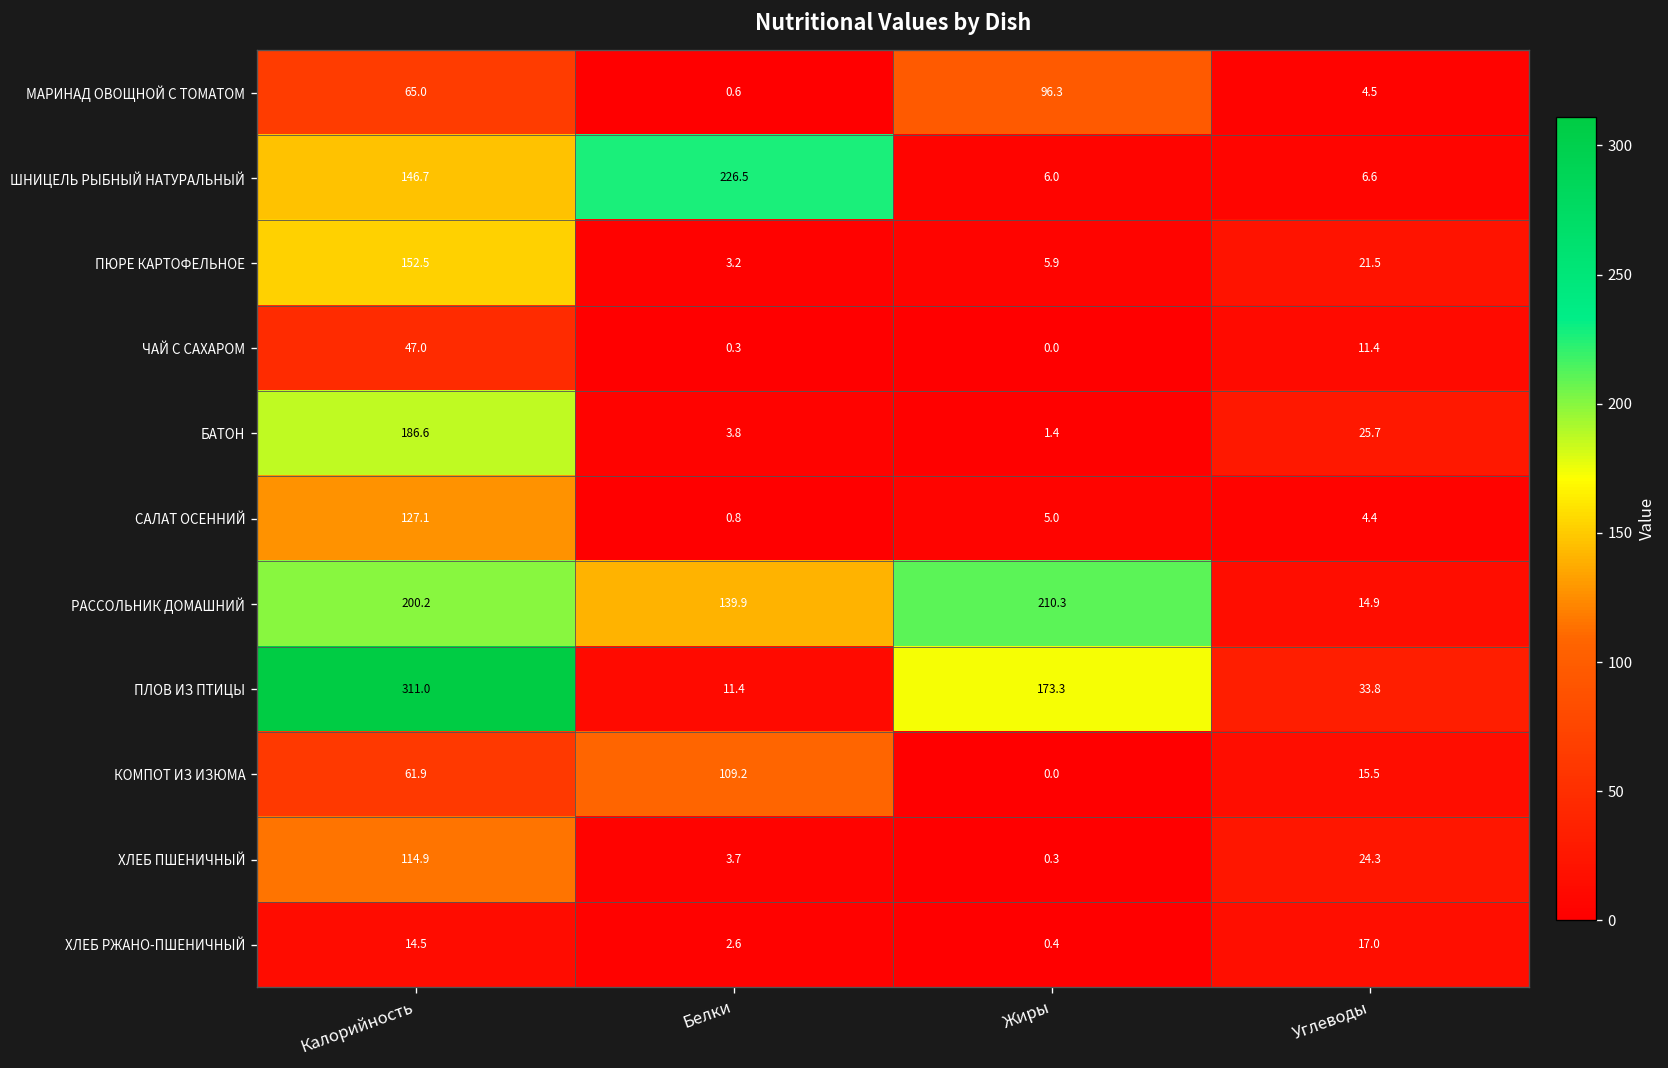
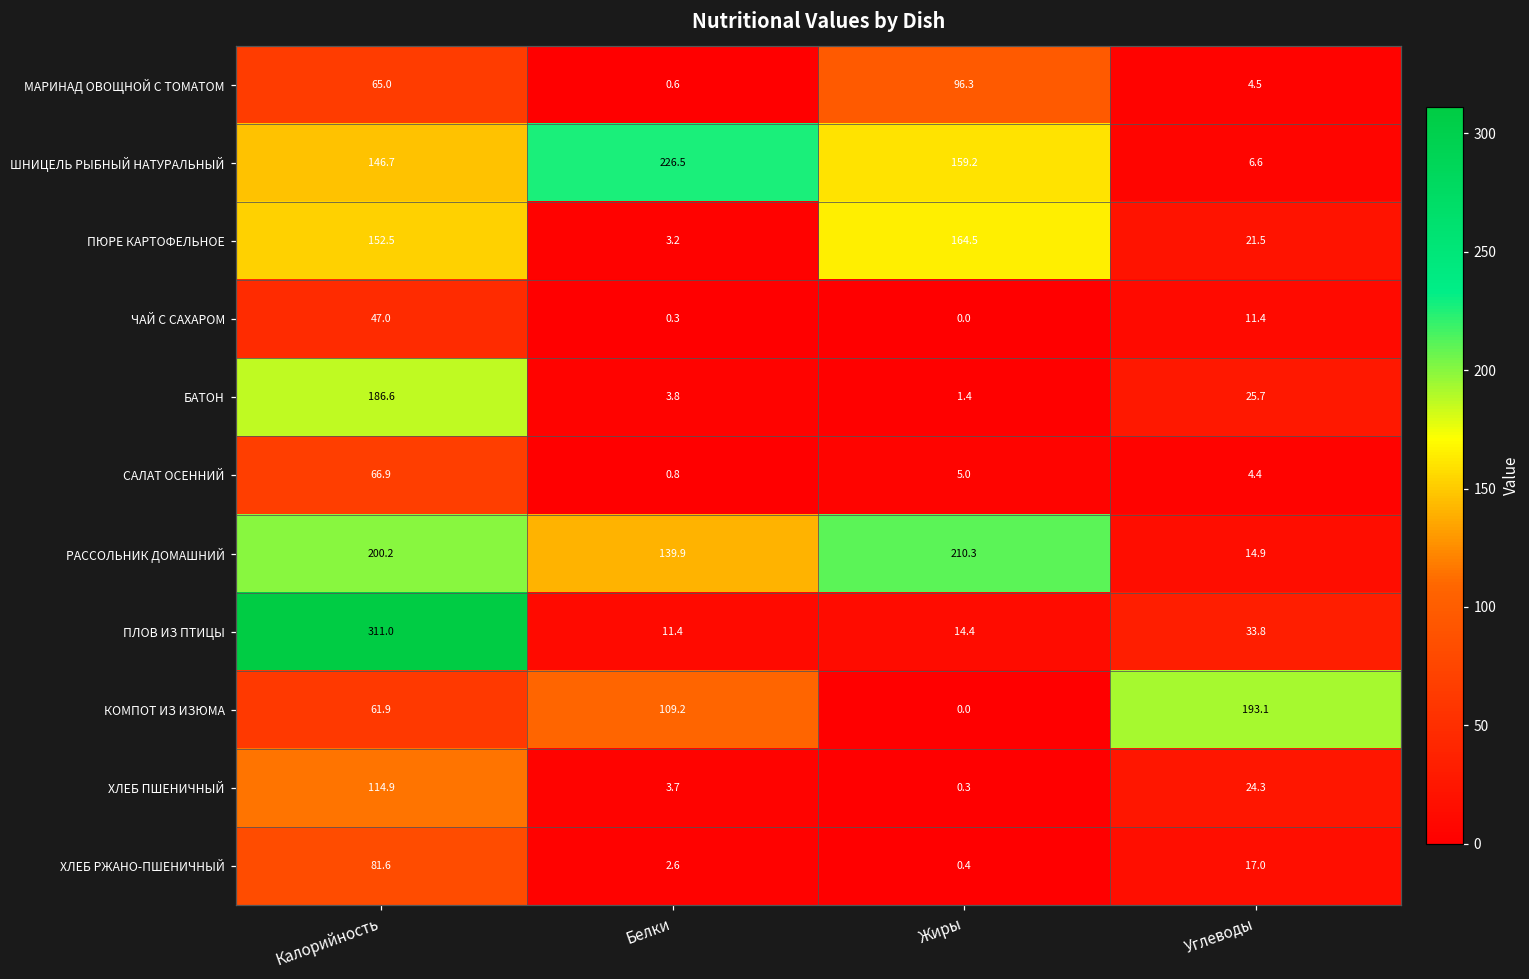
ШНИЦЕЛЬ РЫБНЫЙ НАТУРАЛЬНЫЙ, Жиры: 6.0 -> 159.2
ПЮРЕ КАРТОФЕЛЬНОЕ, Жиры: 5.9 -> 164.5
САЛАТ ОСЕННИЙ, Калорийность: 127.1 -> 66.9
ПЛОВ ИЗ ПТИЦЫ, Жиры: 173.3 -> 14.4
КОМПОТ ИЗ ИЗЮМА, Углеводы: 15.5 -> 193.1
ХЛЕБ РЖАНО-ПШЕНИЧНЫЙ, Калорийность: 14.5 -> 81.6
